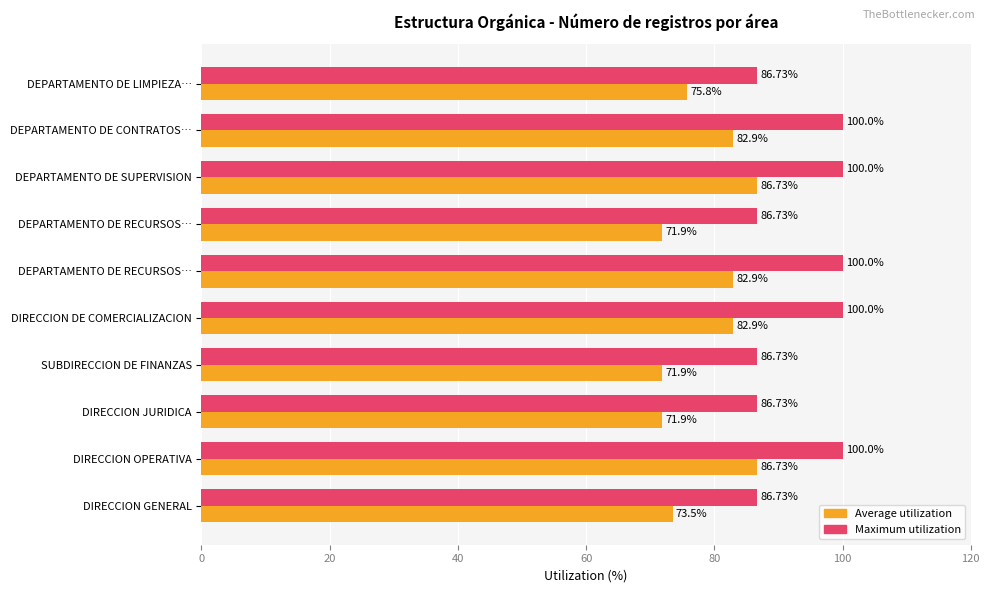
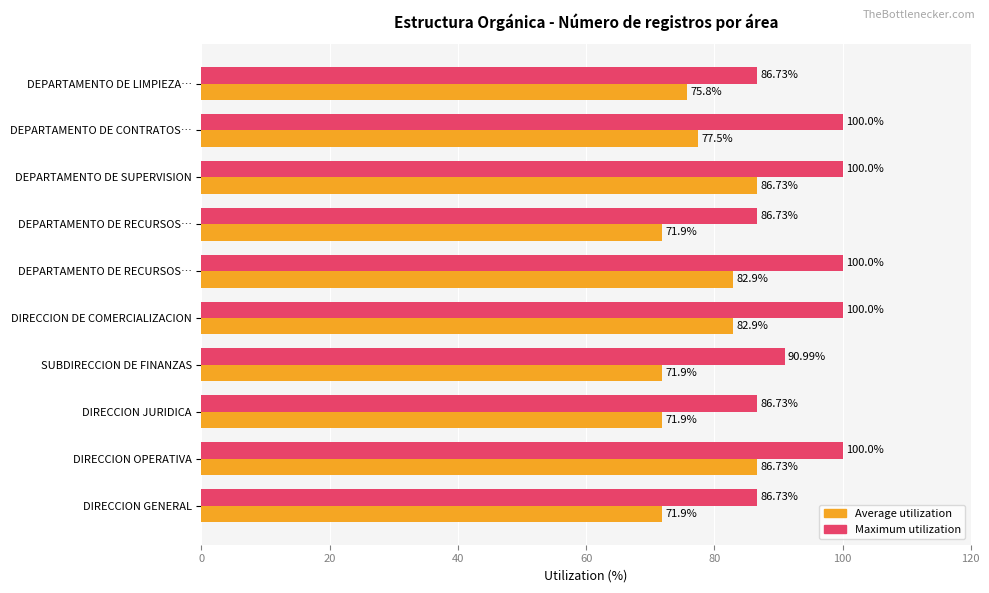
Average utilization, DEPARTAMENTO DE CONTRATOS…: 82.9% -> 77.5%
Maximum utilization, SUBDIRECCION DE FINANZAS: 86.73% -> 90.99%
Average utilization, DIRECCION GENERAL: 73.5% -> 71.9%
